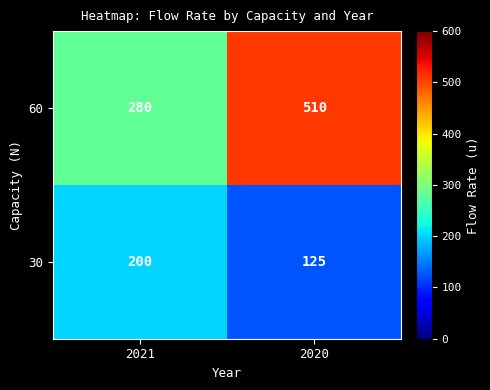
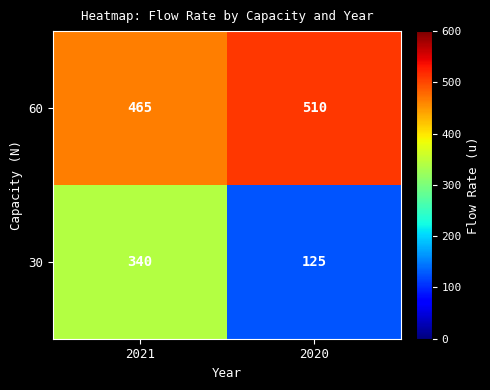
60, 2021: 280 -> 465
30, 2021: 200 -> 340
